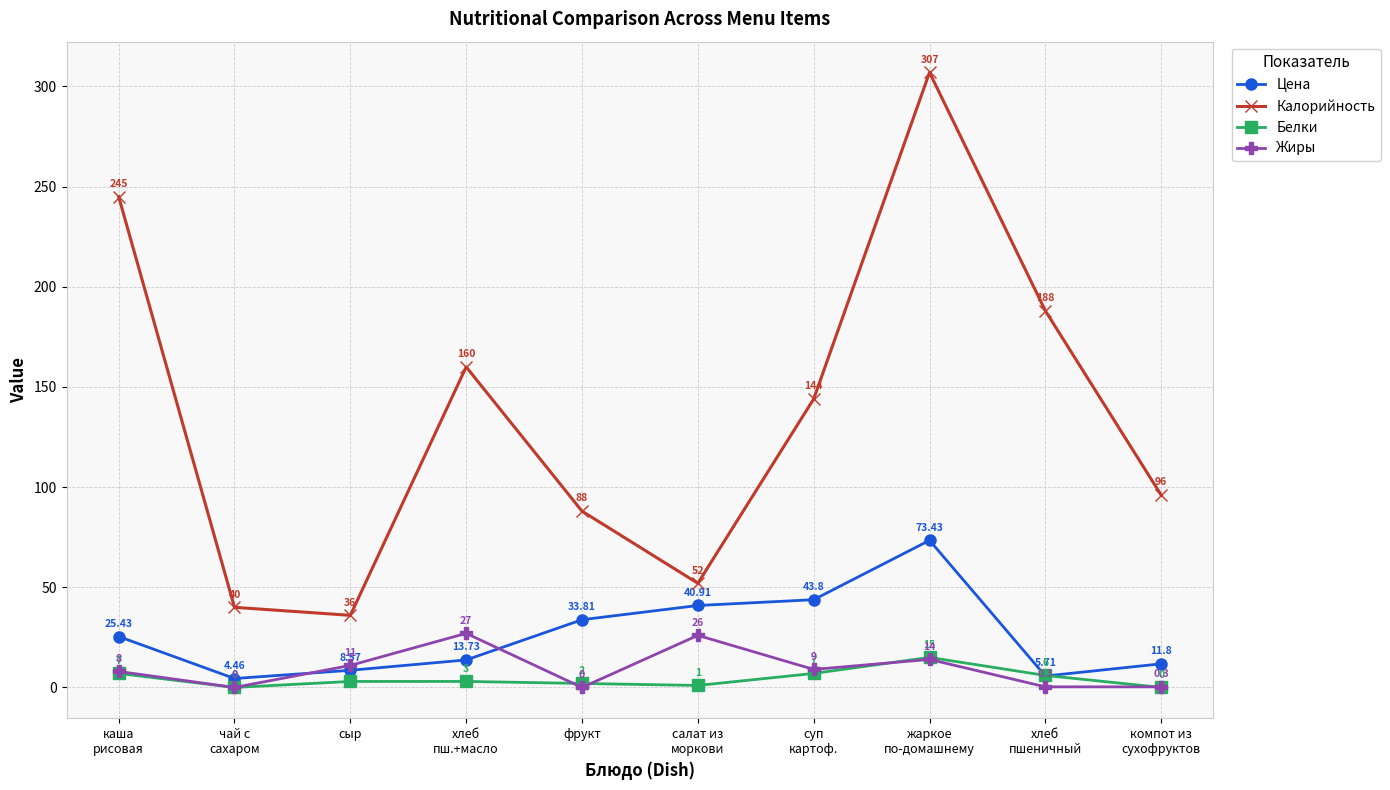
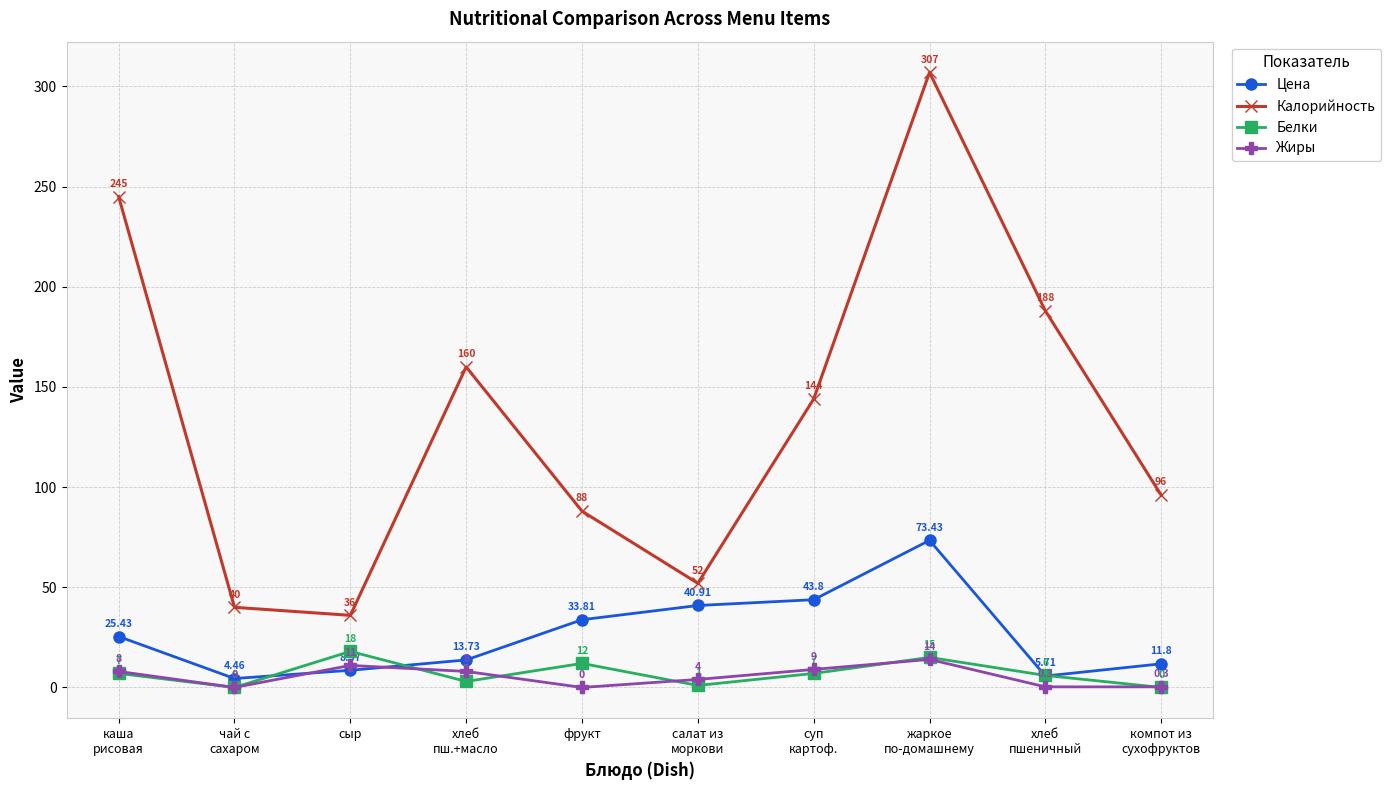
Белки, сыр: 3 -> 18
Жиры, хлеб пш.+масло: 27 -> 8
Белки, фрукт: 2 -> 12
Жиры, салат из моркови: 26 -> 4
